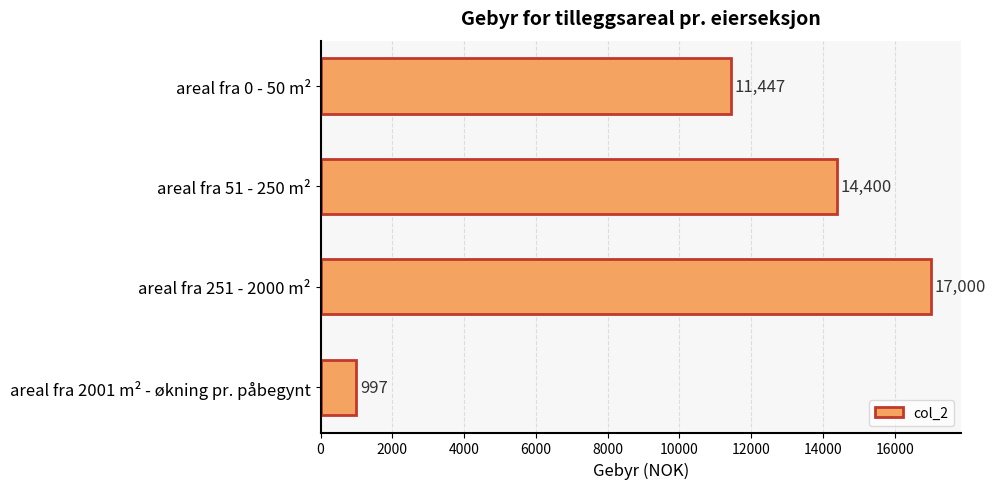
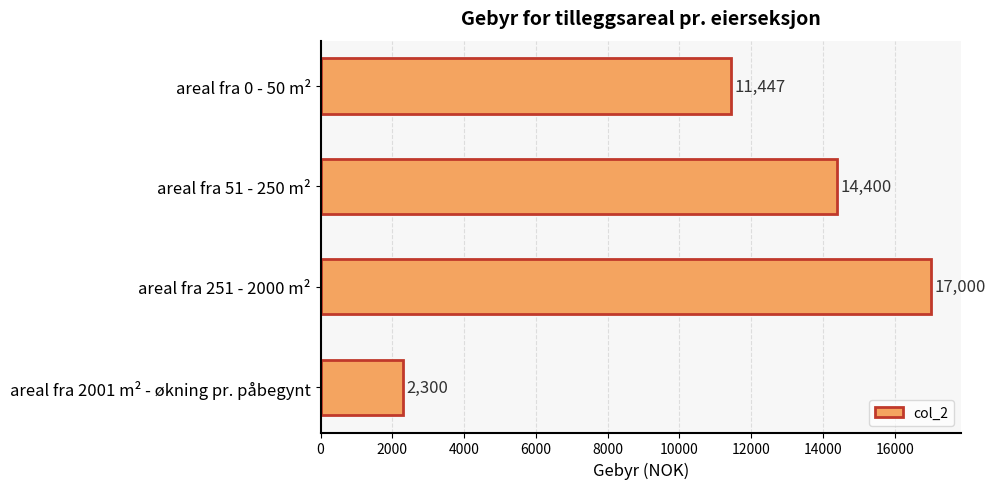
areal fra 2001 m² - økning pr. påbegynt: 997 -> 2,300
